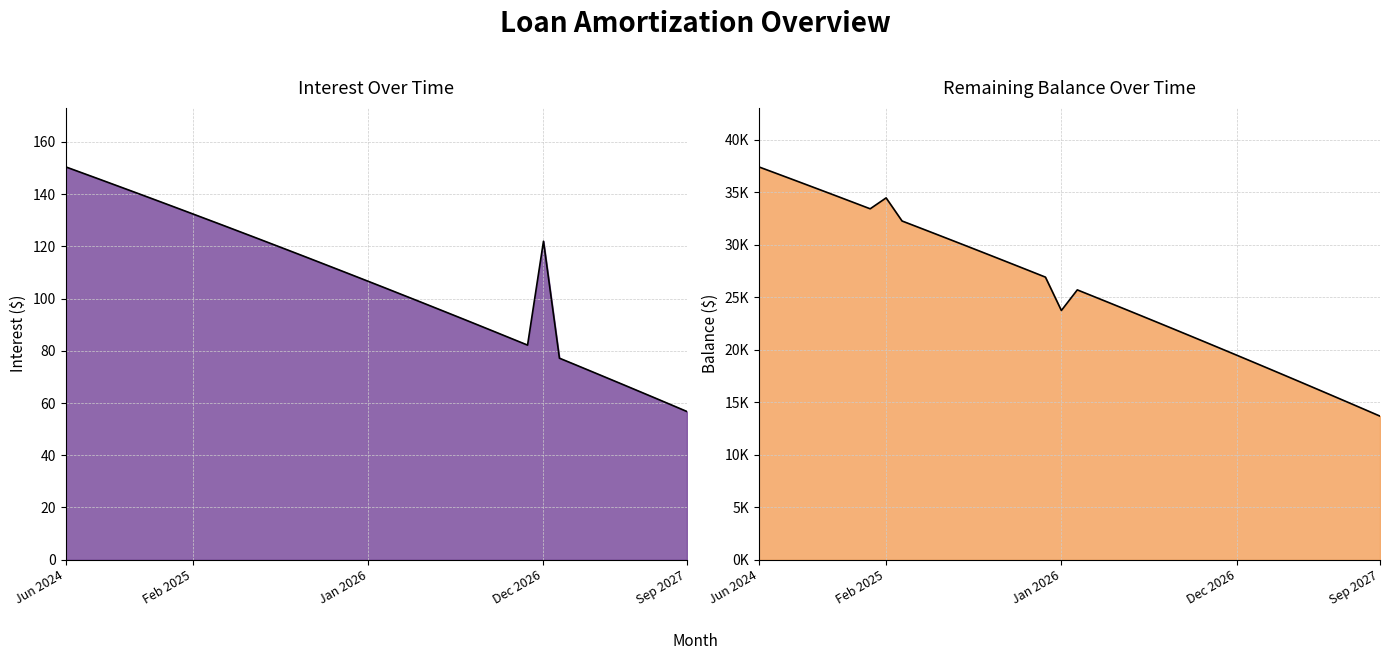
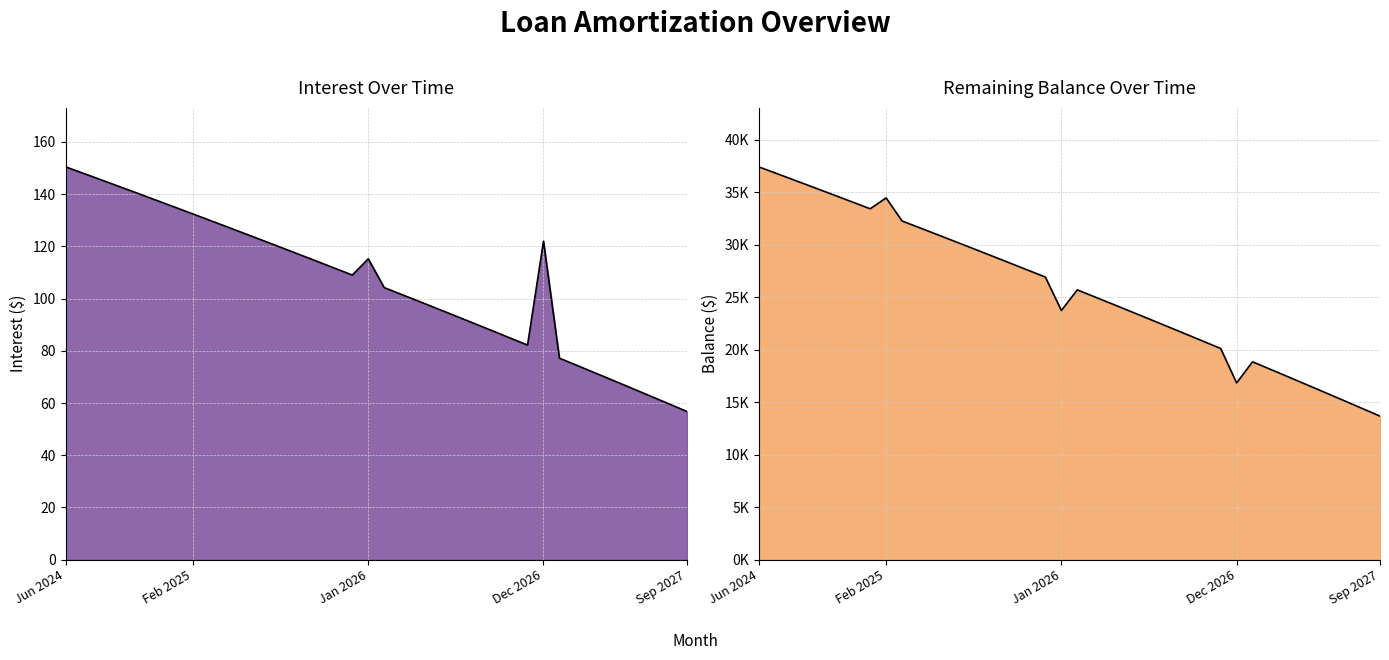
Interest Over Time, Jan 2026: 107 -> 115
Remaining Balance Over Time, Dec 2026: 19500 -> 16800
